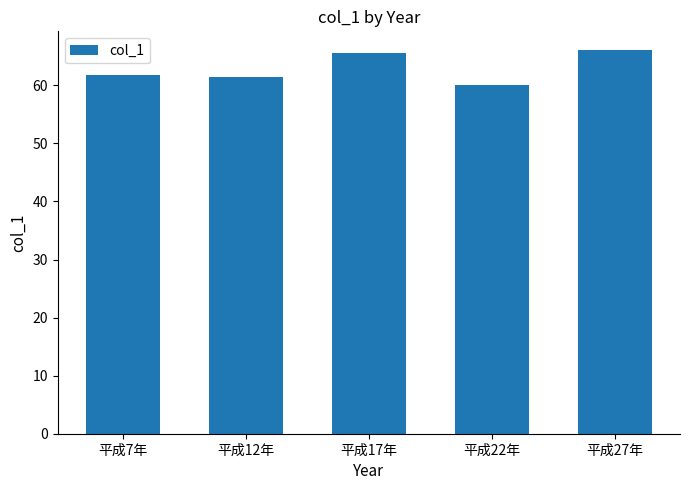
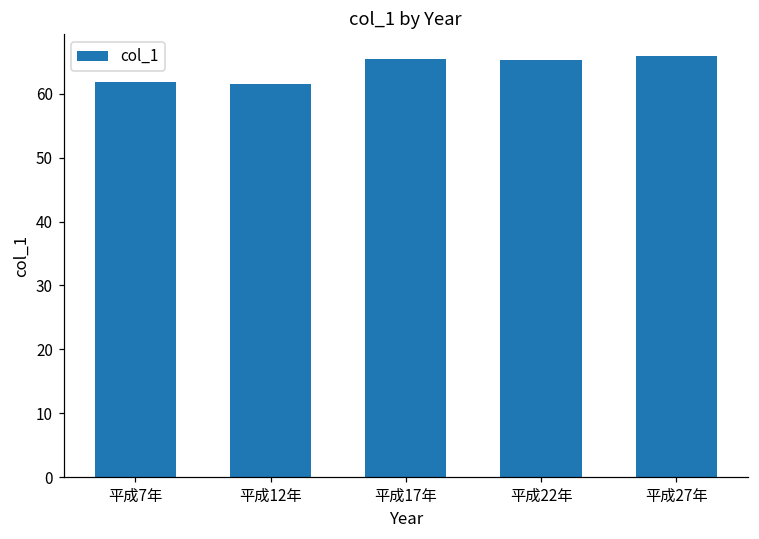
平成22年: 60 -> 65
